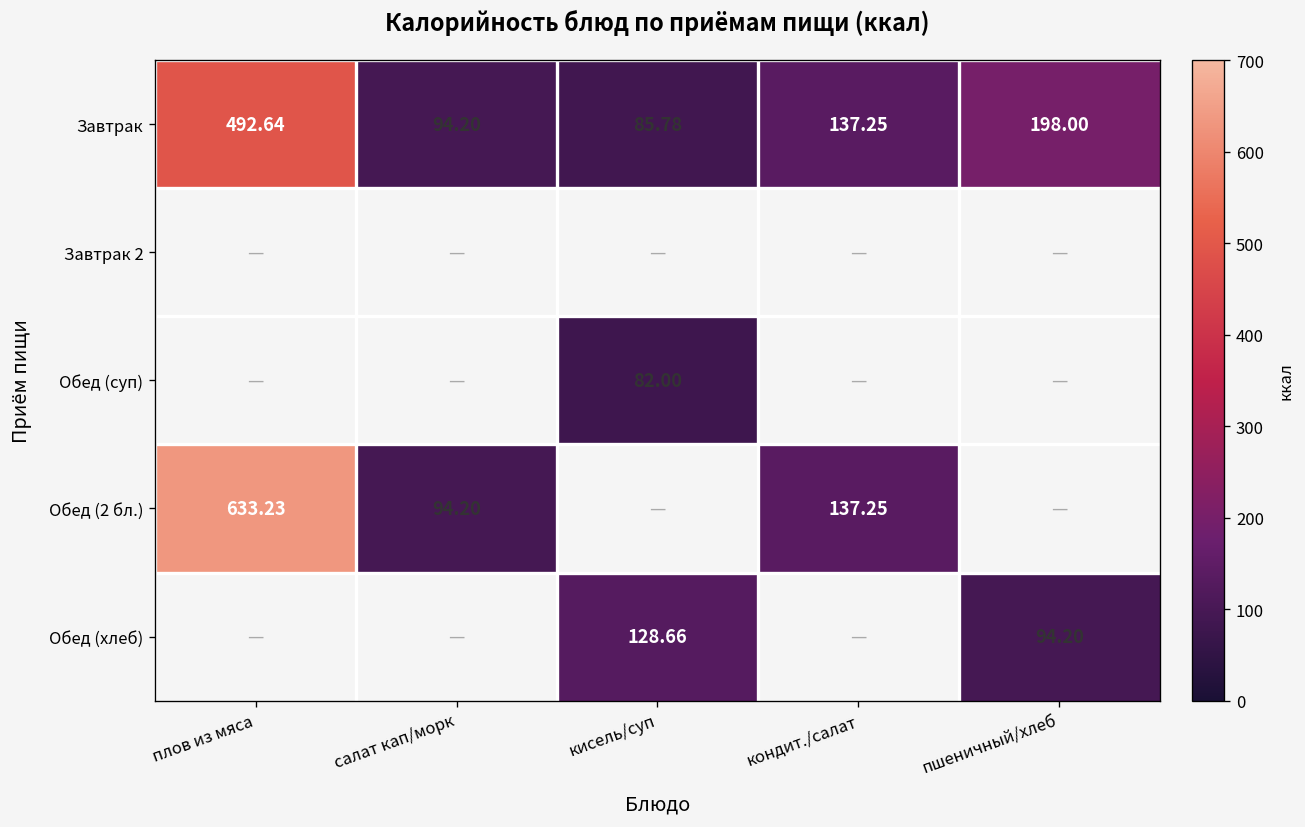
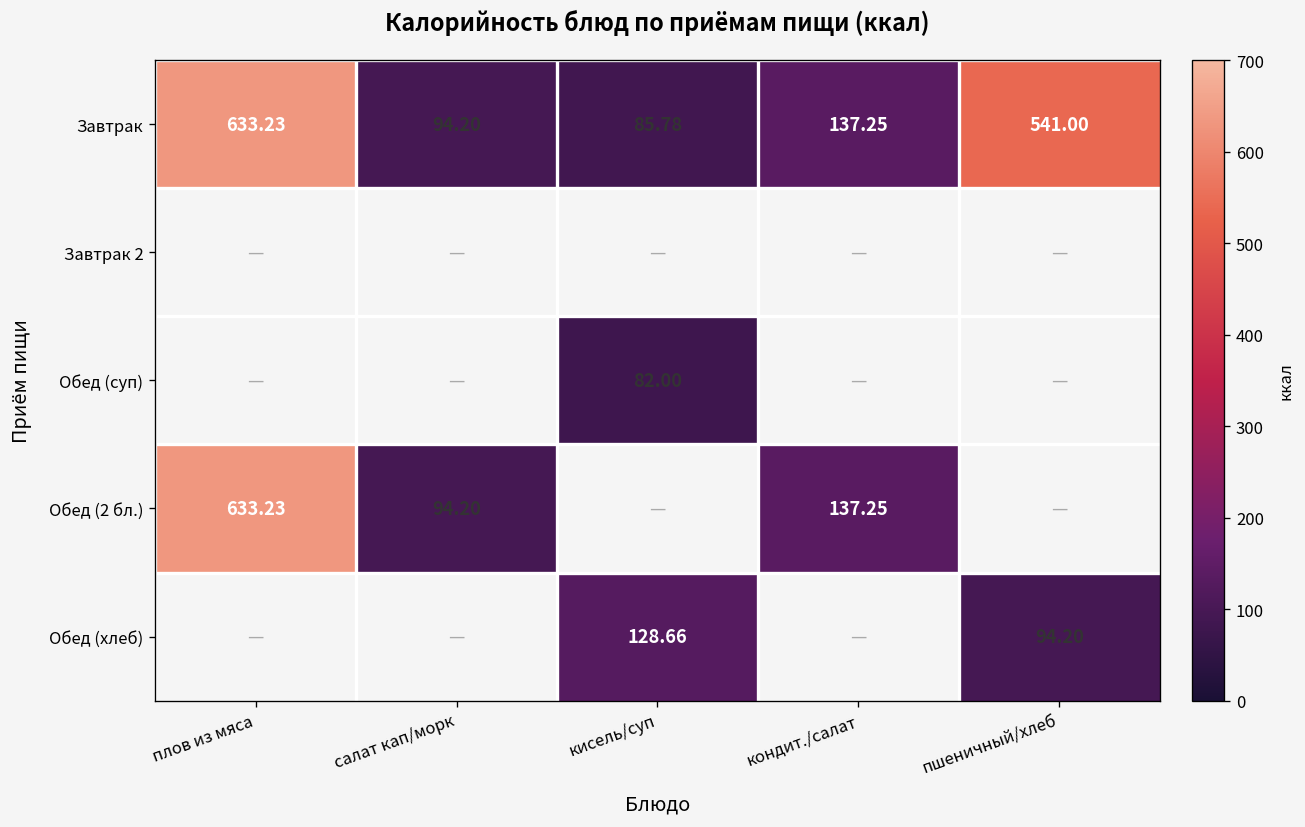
Завтрак, плов из мяса: 492.64 -> 633.23
Завтрак, пшеничный/хлеб: 198.00 -> 541.00
